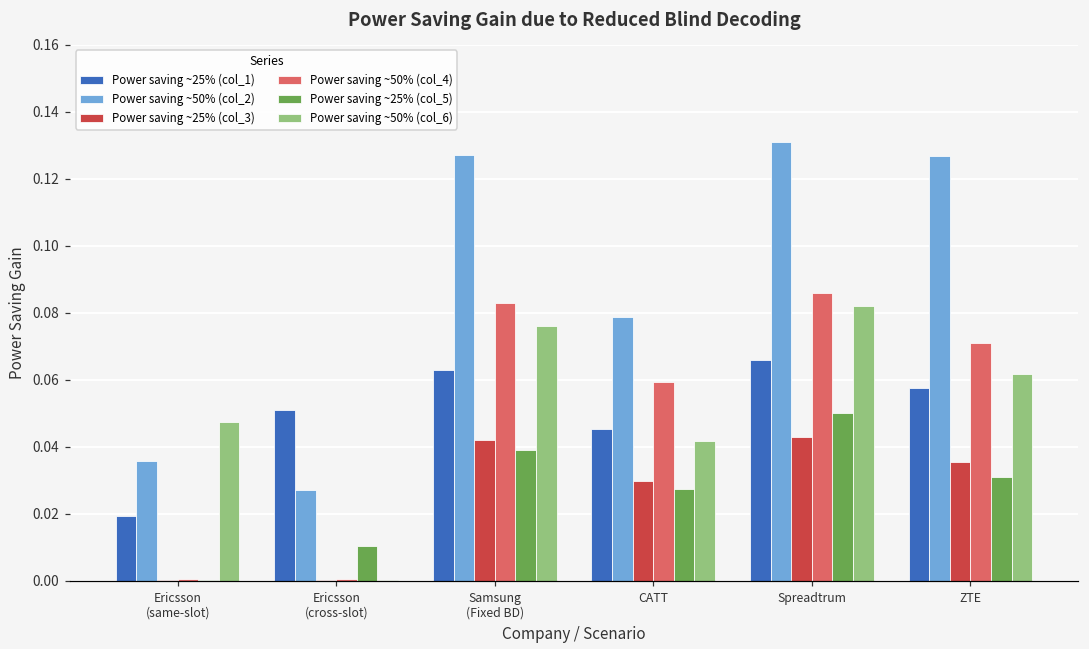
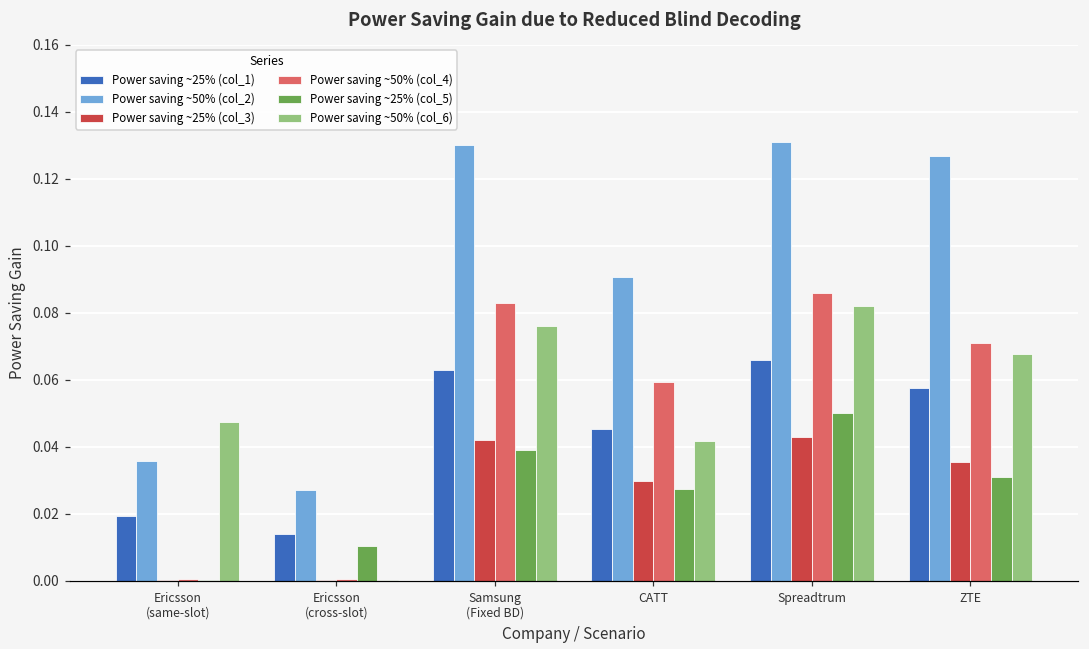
Power saving ~25% (col_1), Ericsson (cross-slot): 0.051 -> 0.014
Power saving ~50% (col_2), Samsung (Fixed BD): 0.127 -> 0.130
Power saving ~50% (col_2), CATT: 0.079 -> 0.091
Power saving ~50% (col_6), ZTE: 0.062 -> 0.068
